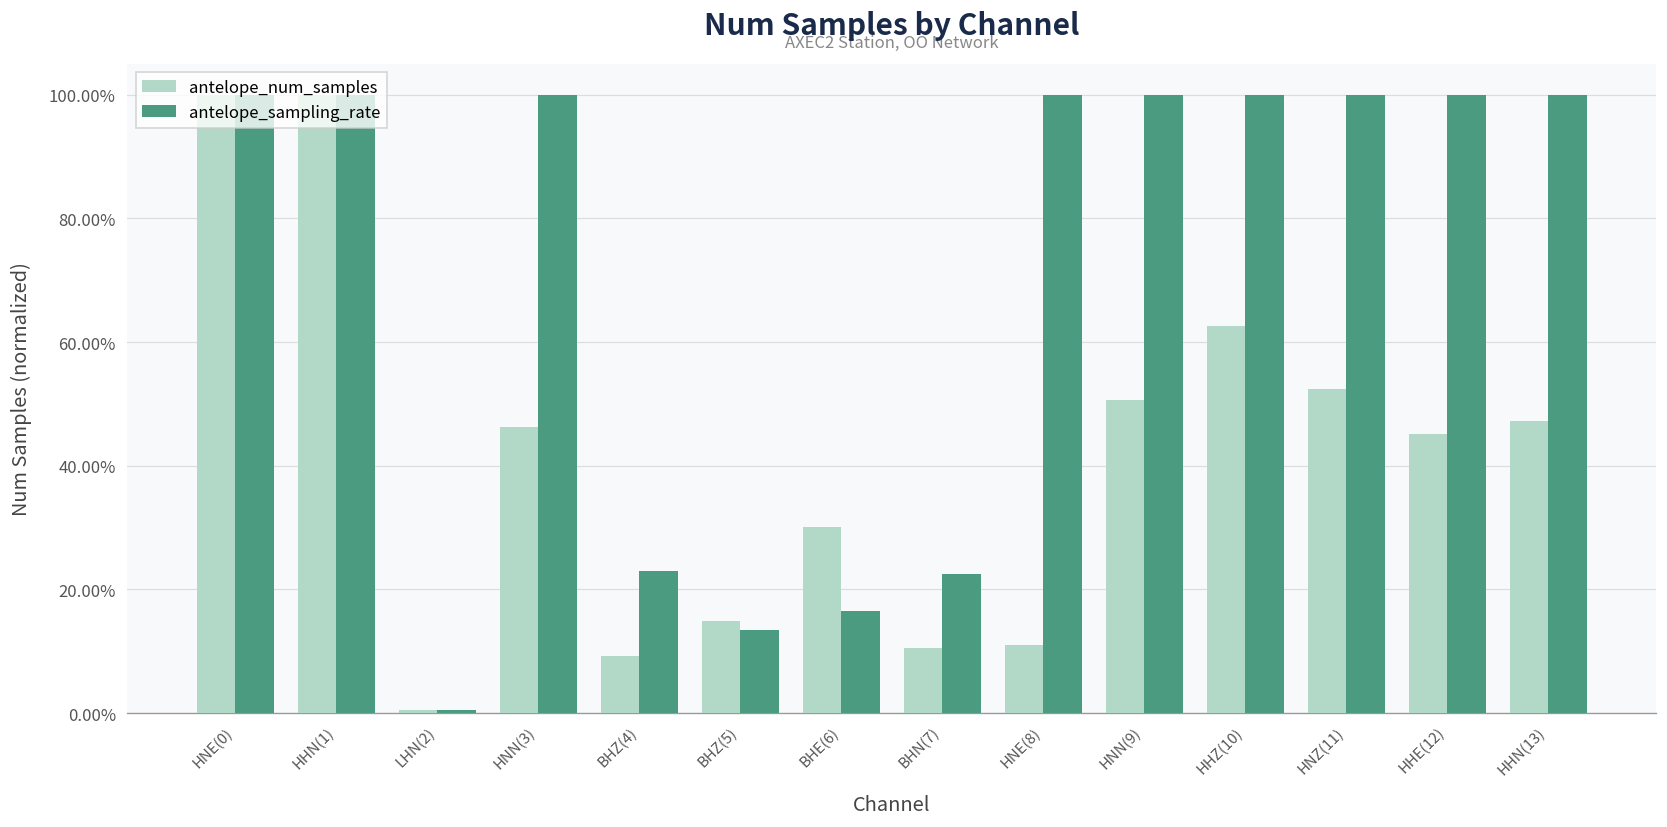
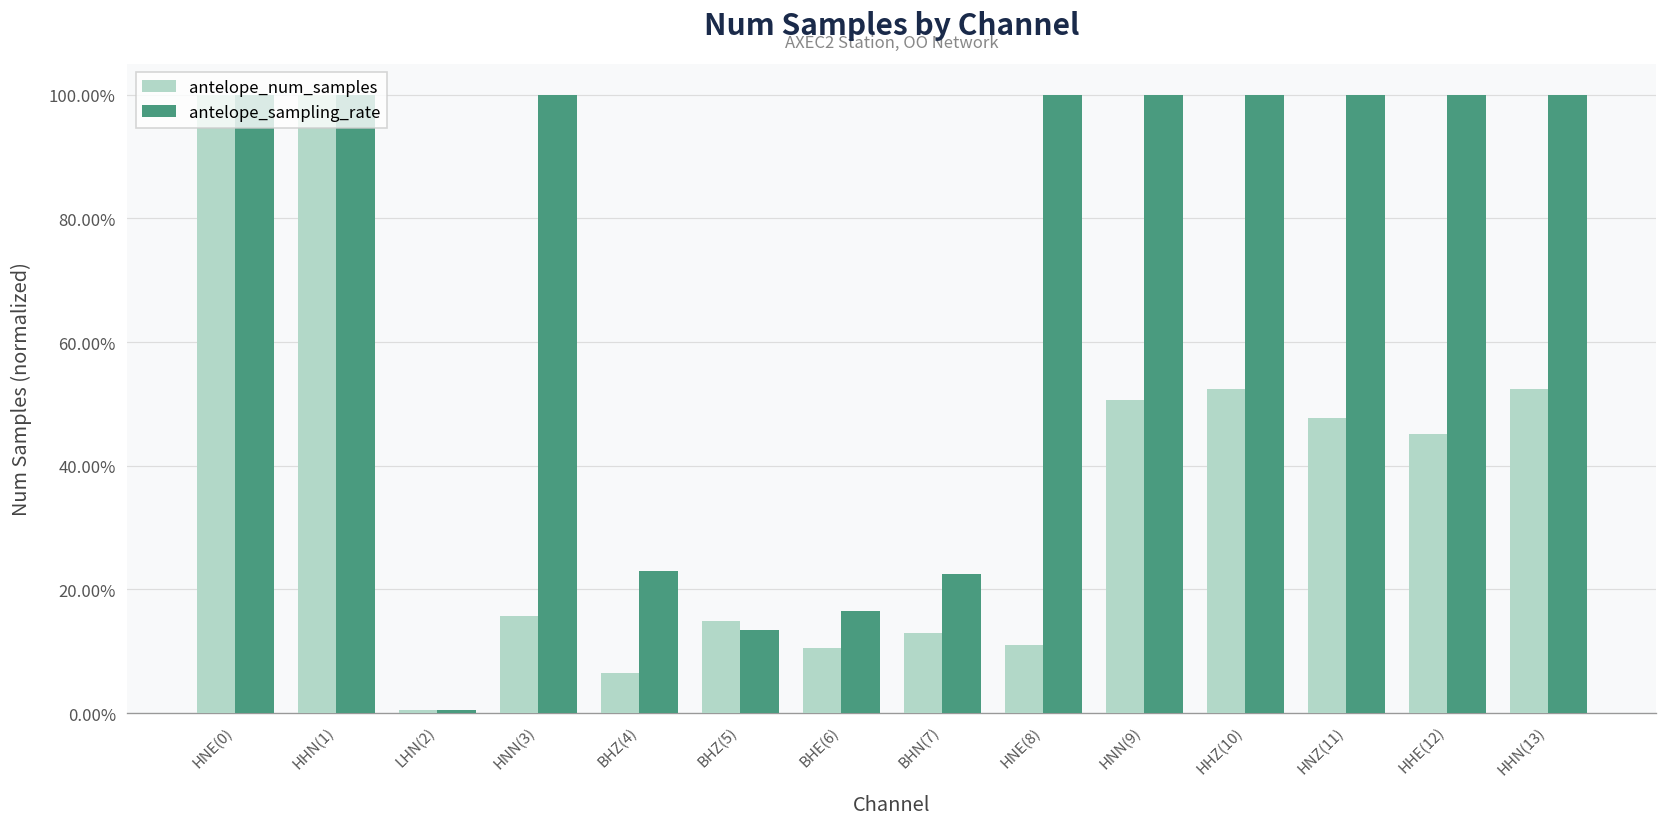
antelope_num_samples, HNN(3): 46% -> 16%
antelope_num_samples, BHZ(4): 9% -> 7%
antelope_num_samples, BHE(6): 30% -> 10%
antelope_num_samples, BHN(7): 10% -> 13%
antelope_num_samples, HHZ(10): 63% -> 52%
antelope_num_samples, HNZ(11): 52% -> 48%
antelope_num_samples, HHN(13): 47% -> 52%
